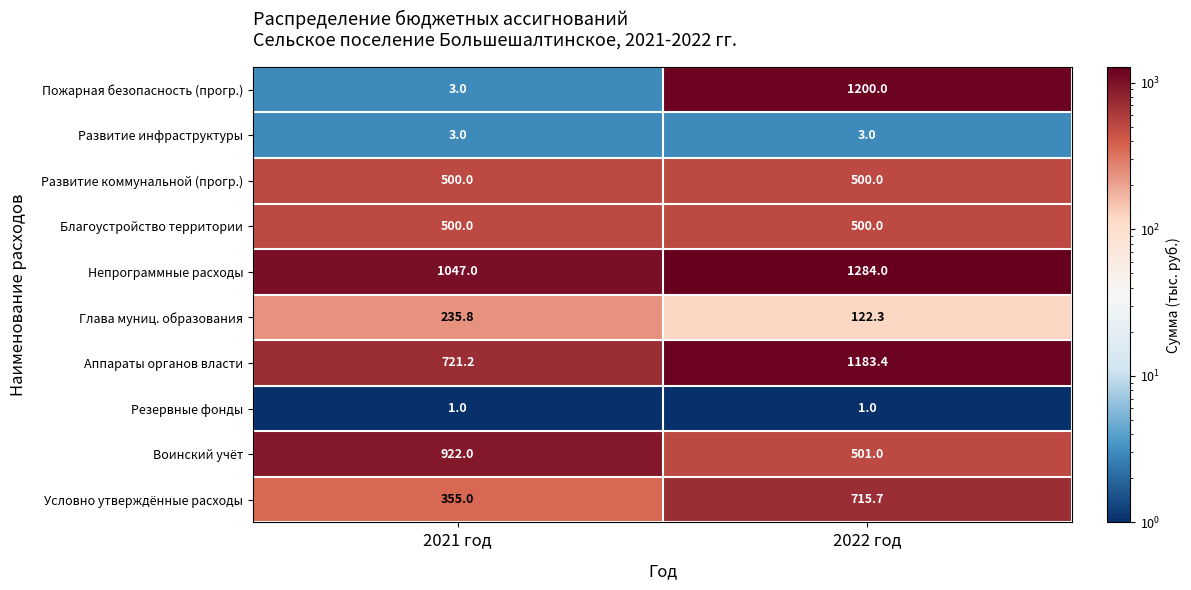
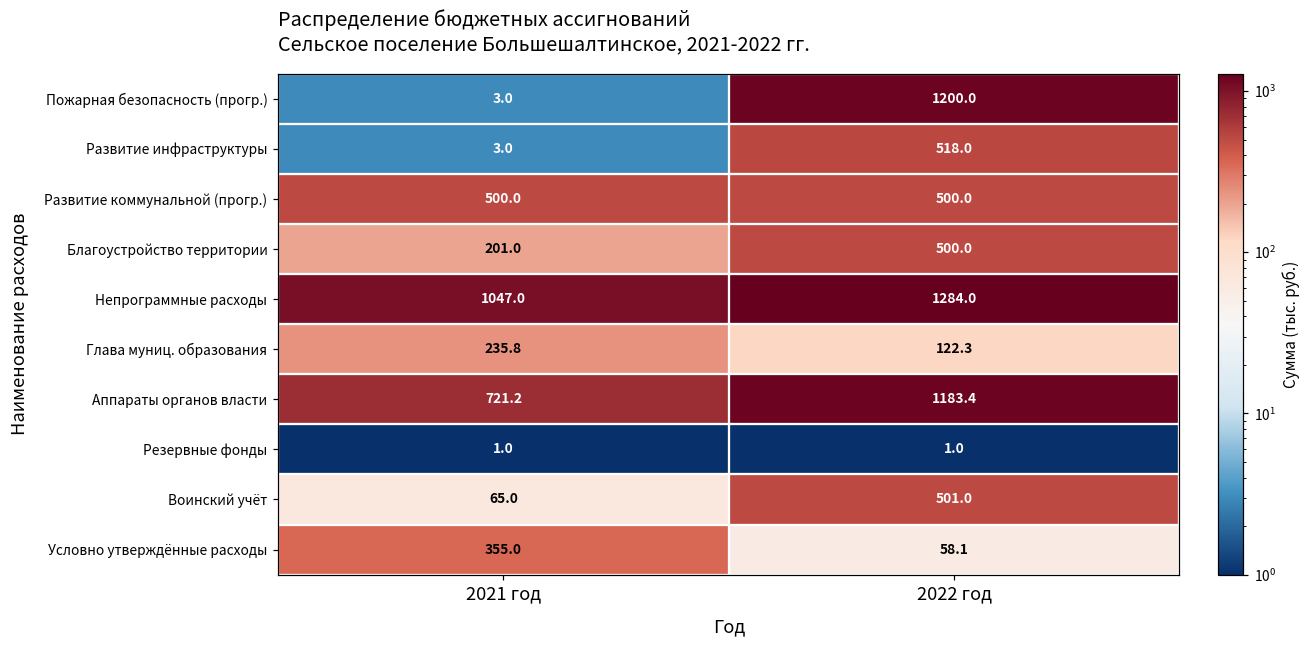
Развитие инфраструктуры, 2022 год: 3.0 -> 518.0
Благоустройство территории, 2021 год: 500.0 -> 201.0
Воинский учёт, 2021 год: 922.0 -> 65.0
Условно утверждённые расходы, 2022 год: 715.7 -> 58.1
